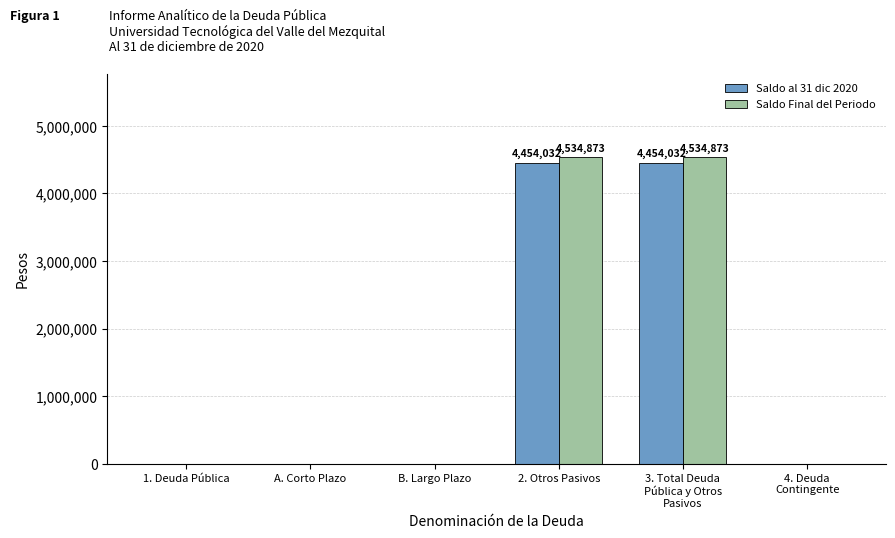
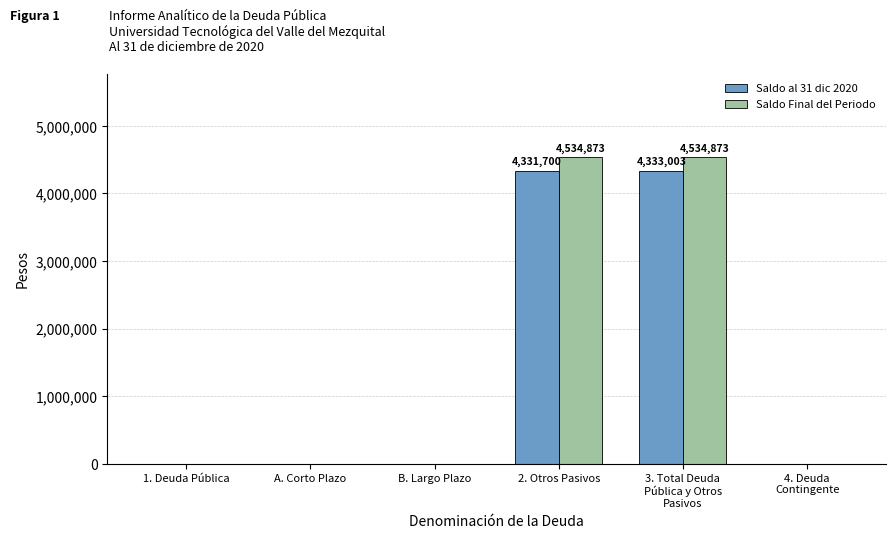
Saldo al 31 dic 2020, 2. Otros Pasivos: 4,454,032 -> 4,331,700
Saldo al 31 dic 2020, 3. Total Deuda Pública y Otros Pasivos: 4,454,032 -> 4,333,003
